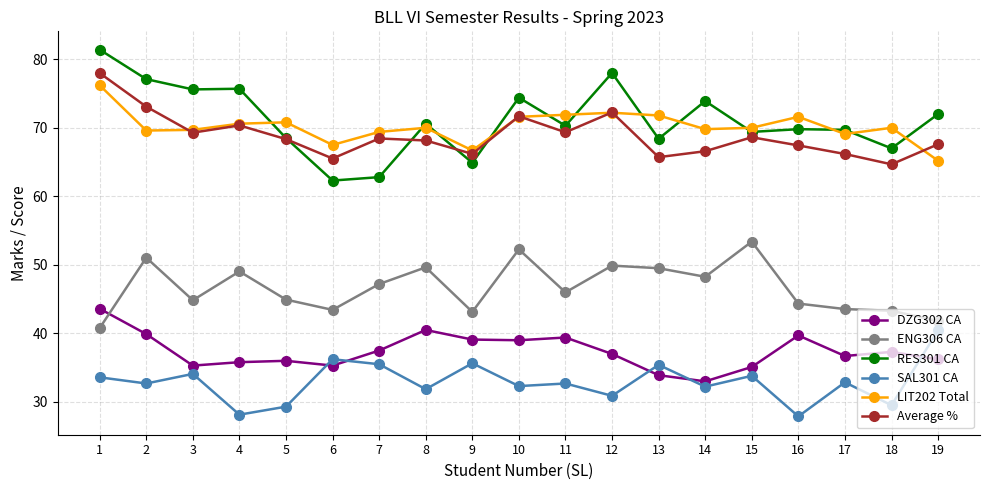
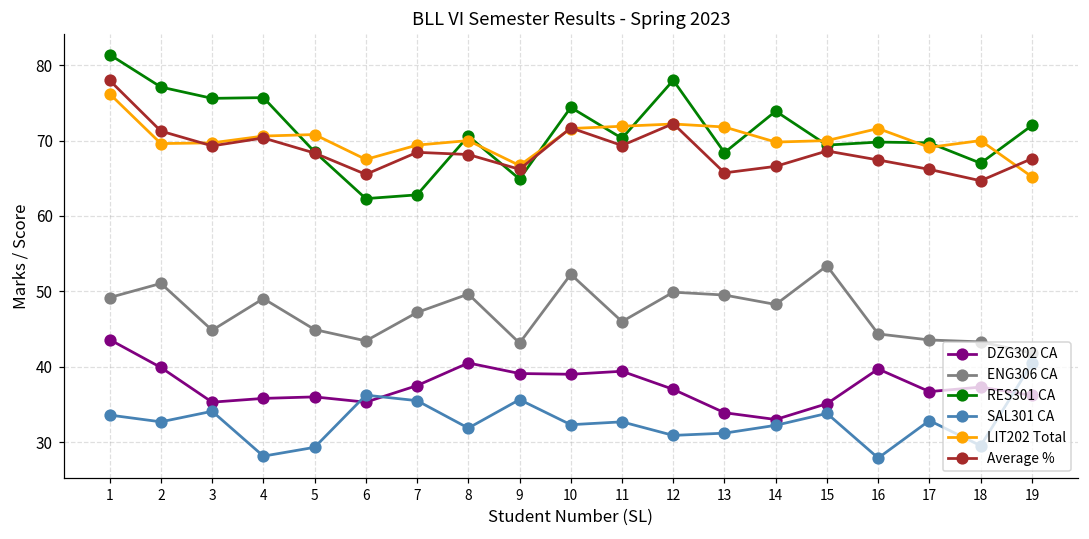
ENG306 CA, 1: 41 -> 49
Average %, 2: 73 -> 71
SAL301 CA, 13: 35 -> 31
